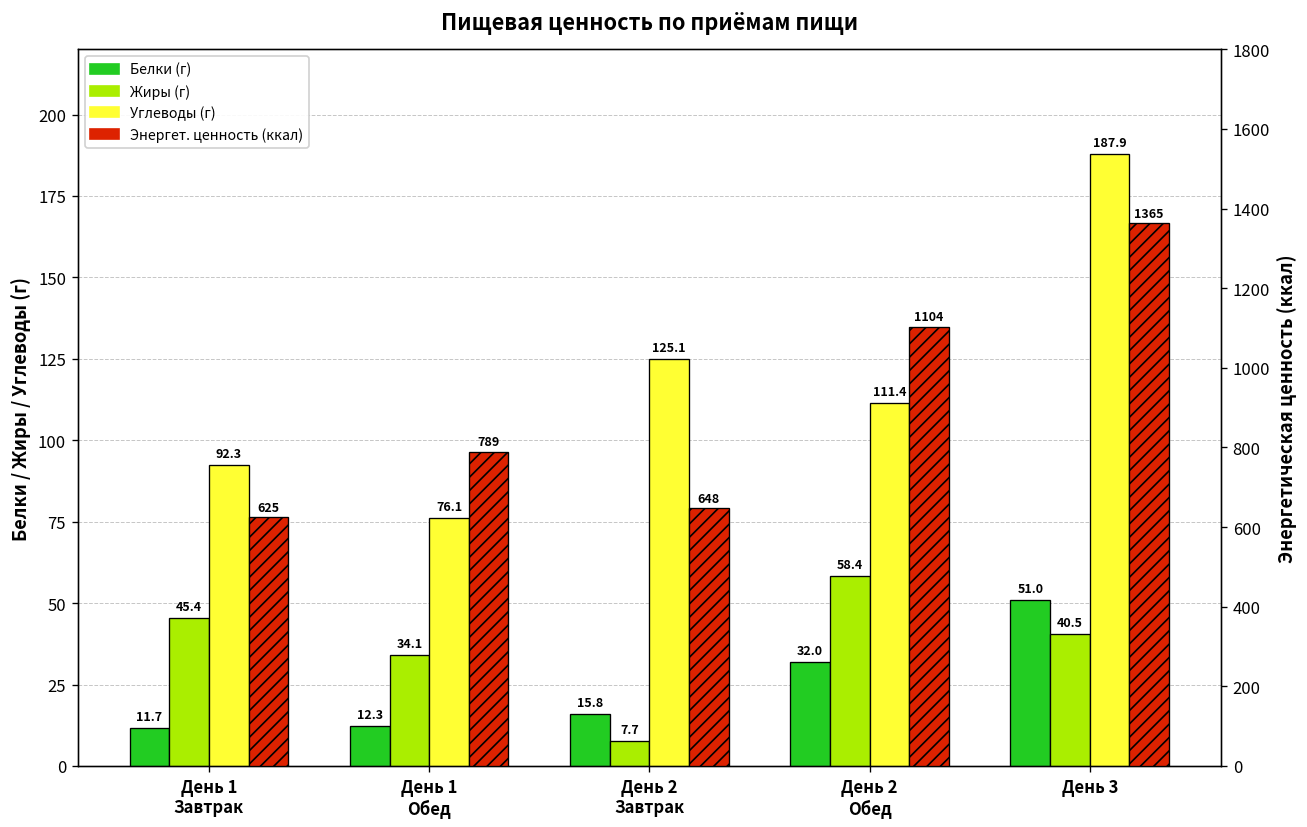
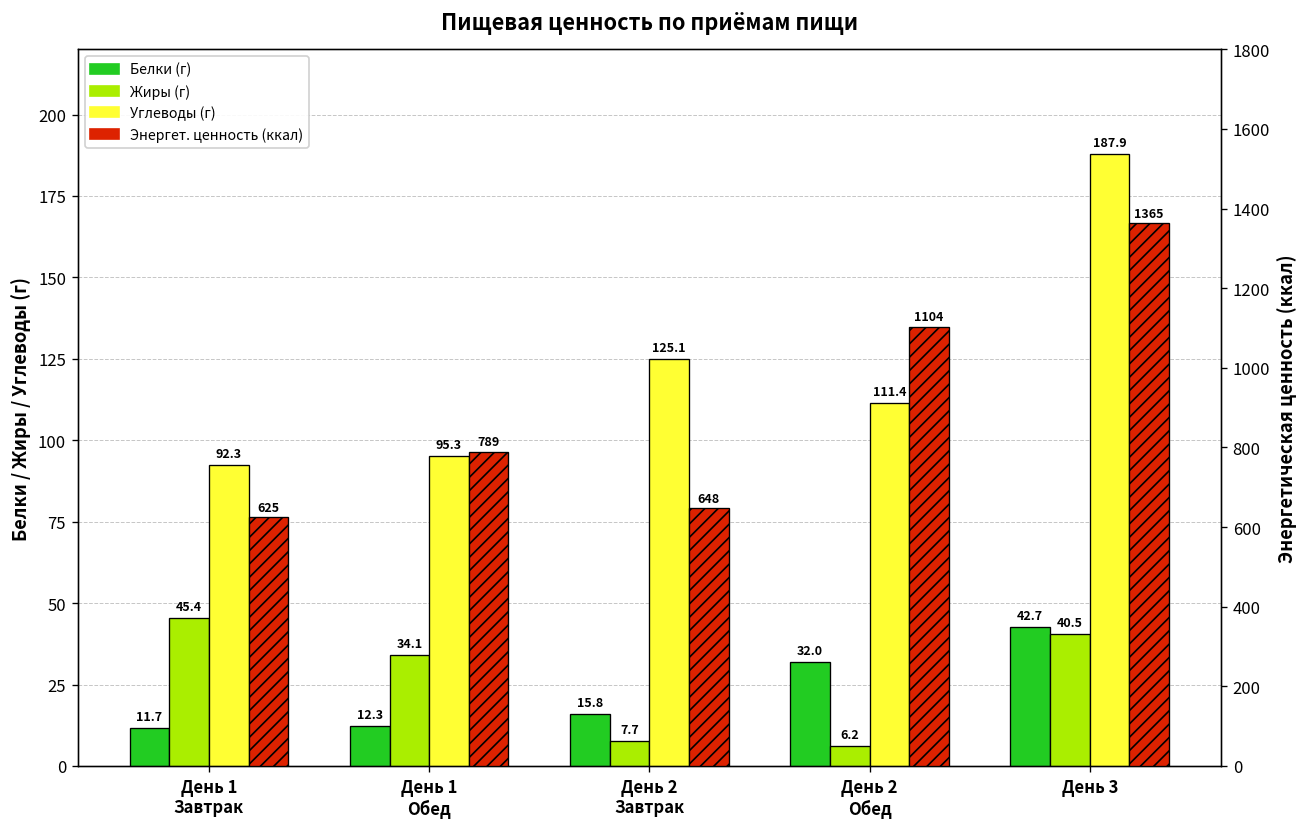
Углеводы (г), День 1 Обед: 76.1 -> 95.3
Жиры (г), День 2 Обед: 58.4 -> 6.2
Белки (г), День 3: 51.0 -> 42.7
